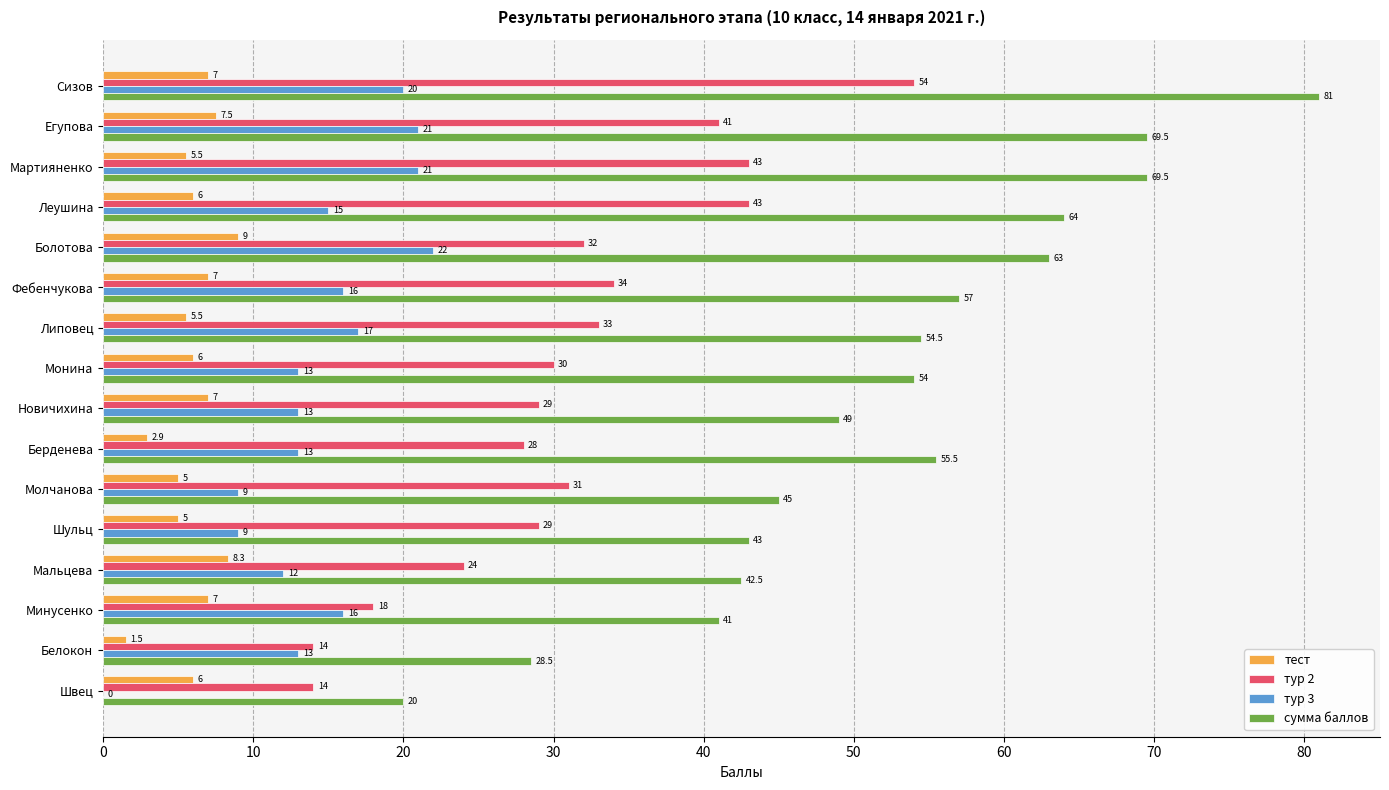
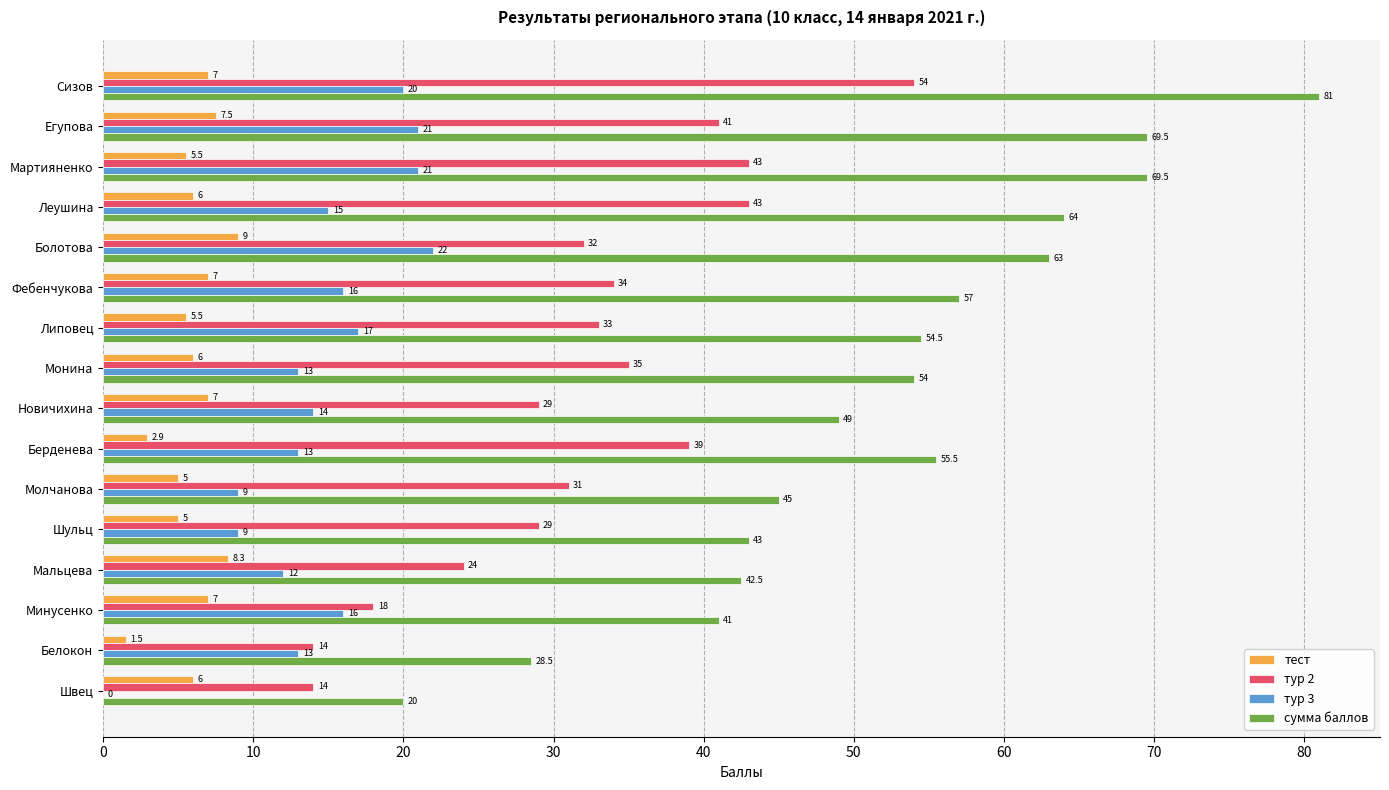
тур 2, Монина: 30 -> 35
тур 3, Новичихина: 13 -> 14
тур 2, Берденева: 28 -> 39
